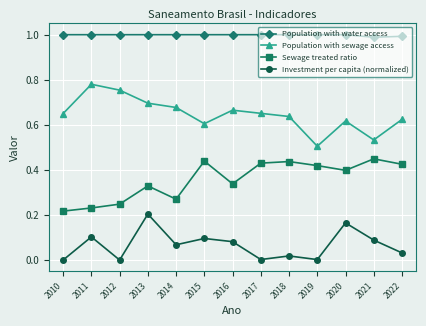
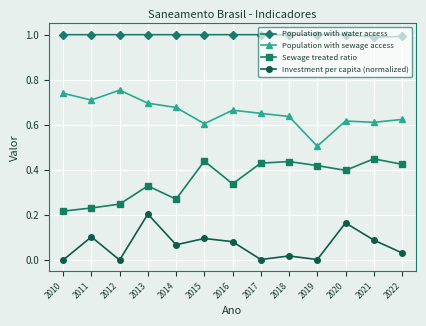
Population with sewage access, 2010: 0.65 -> 0.74
Population with sewage access, 2011: 0.78 -> 0.71
Population with sewage access, 2021: 0.53 -> 0.61
